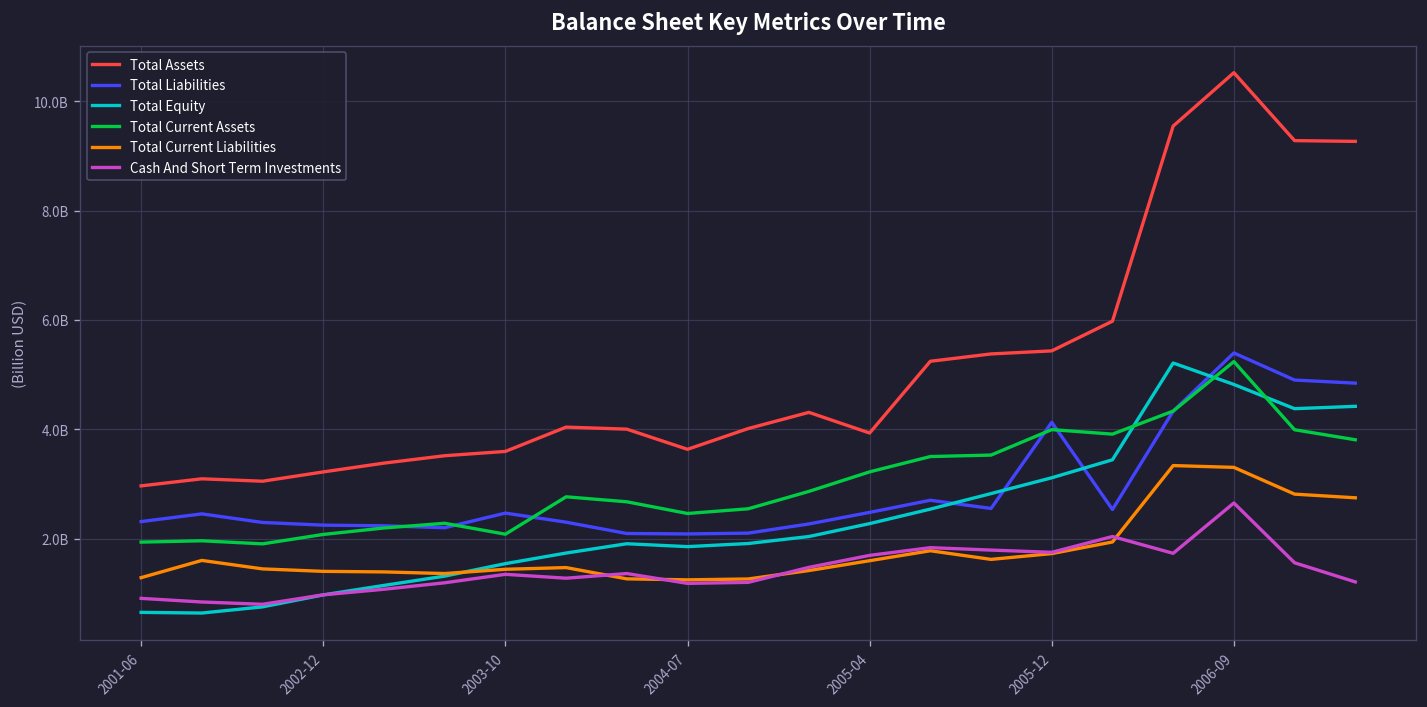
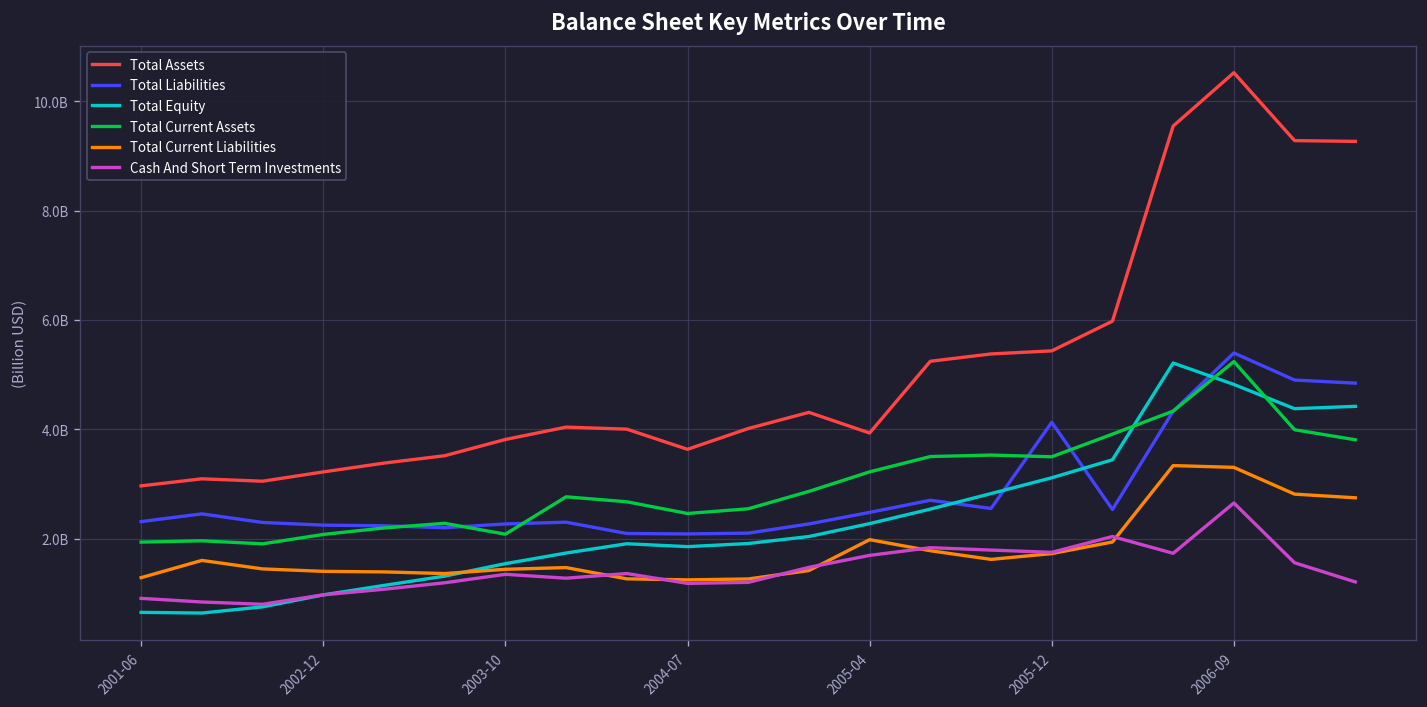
Total Assets, 2003-10: 3600000000 -> 3800000000
Total Liabilities, 2003-10: 2500000000 -> 2300000000
Total Current Liabilities, 2005-04: 1600000000 -> 2000000000
Total Current Assets, 2005-12: 4000000000 -> 3500000000
